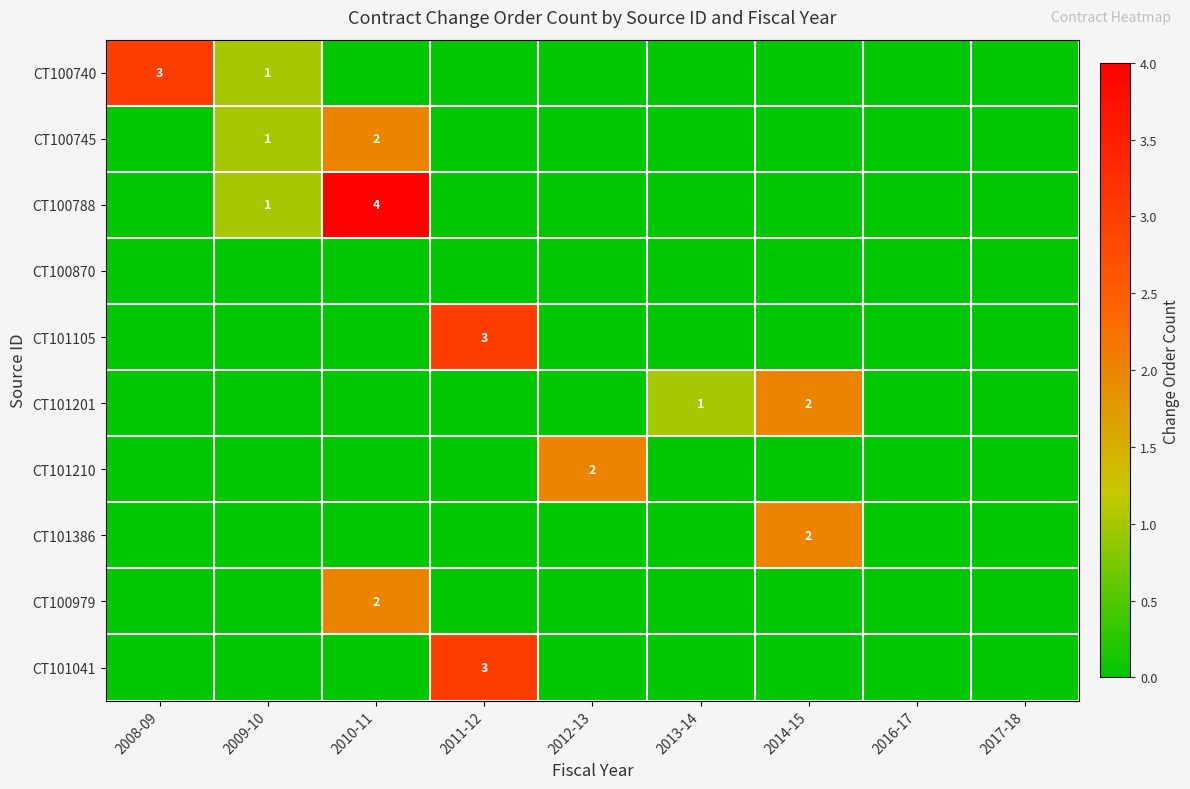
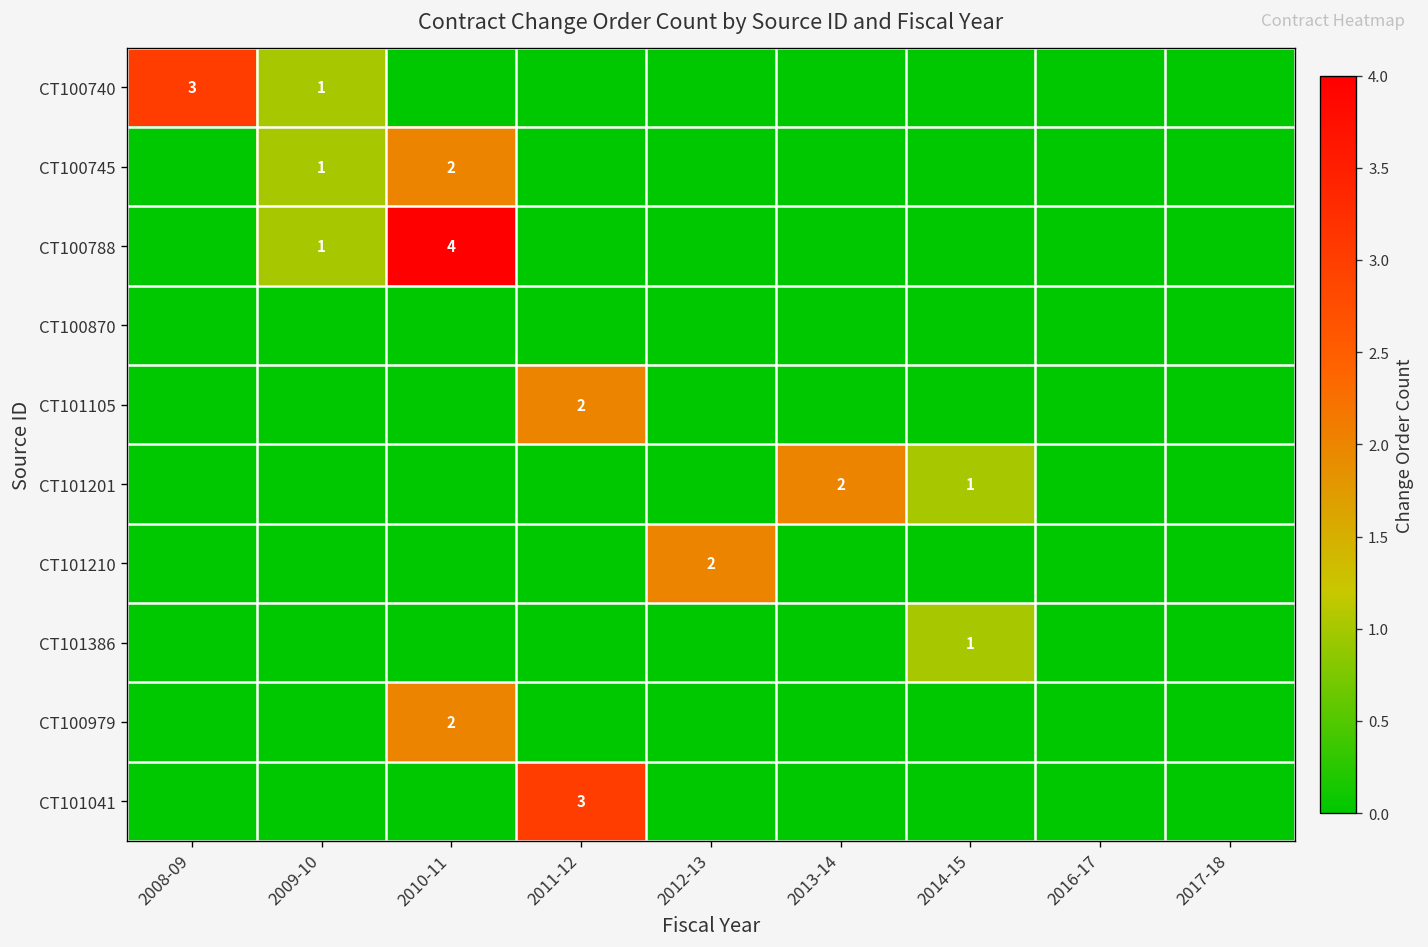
CT101105, 2011-12: 3 -> 2
CT101201, 2013-14: 1 -> 2
CT101201, 2014-15: 2 -> 1
CT101386, 2014-15: 2 -> 1
